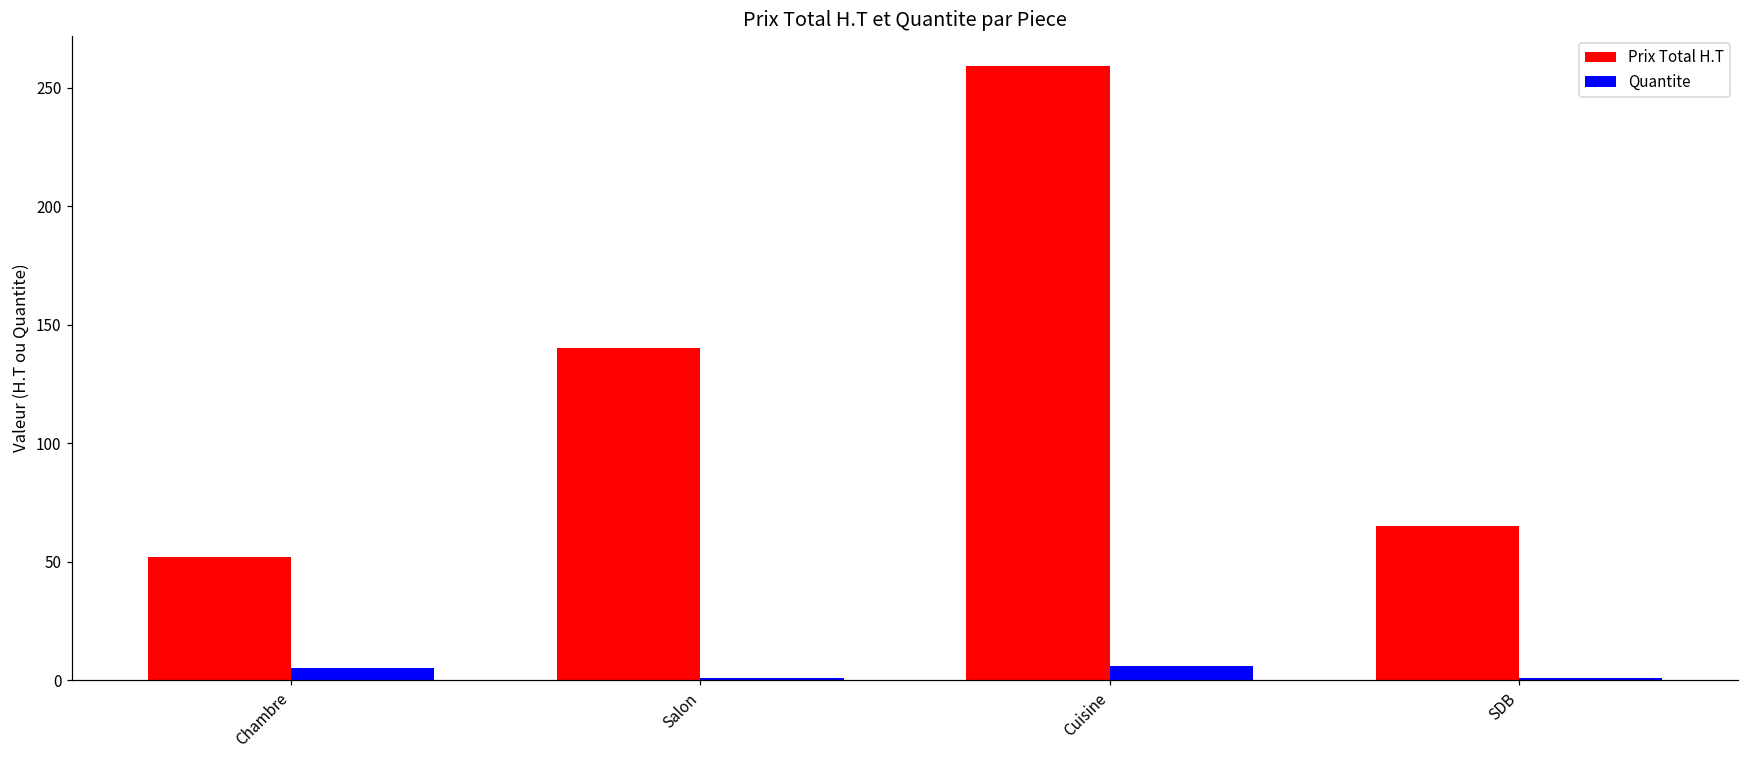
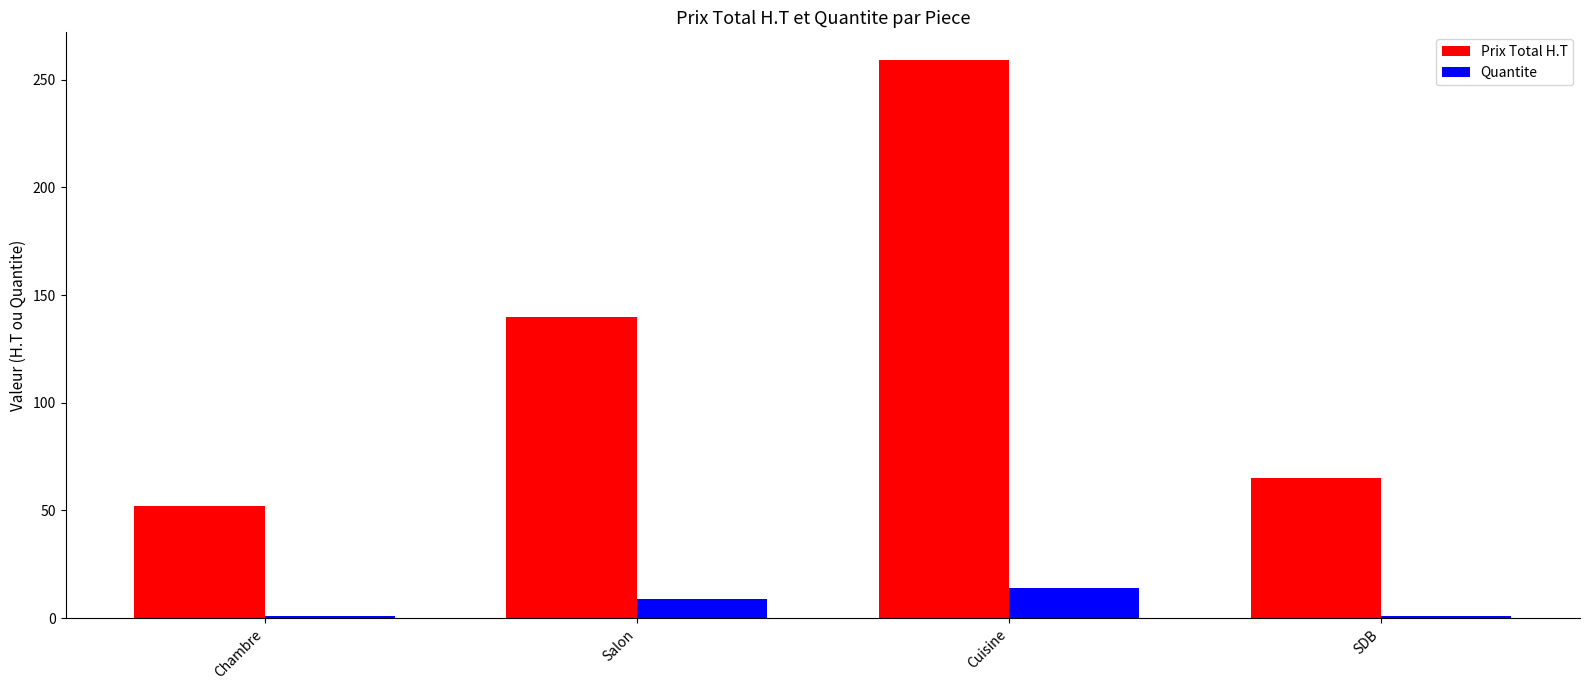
Quantite, Chambre: 5 -> 1
Quantite, Salon: 1 -> 9
Quantite, Cuisine: 6 -> 14
